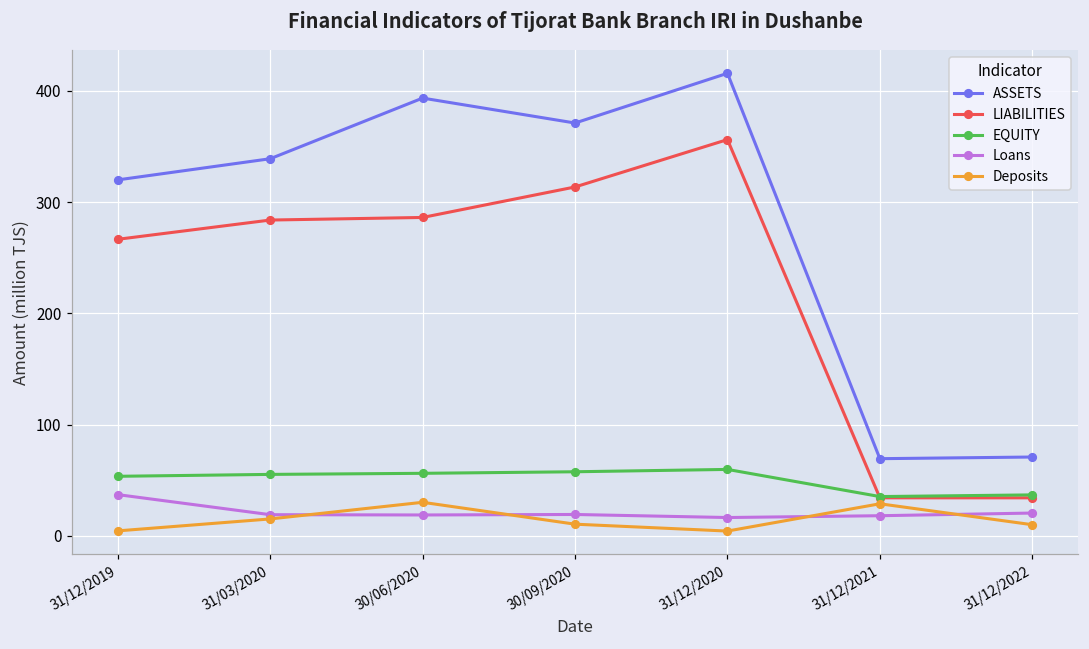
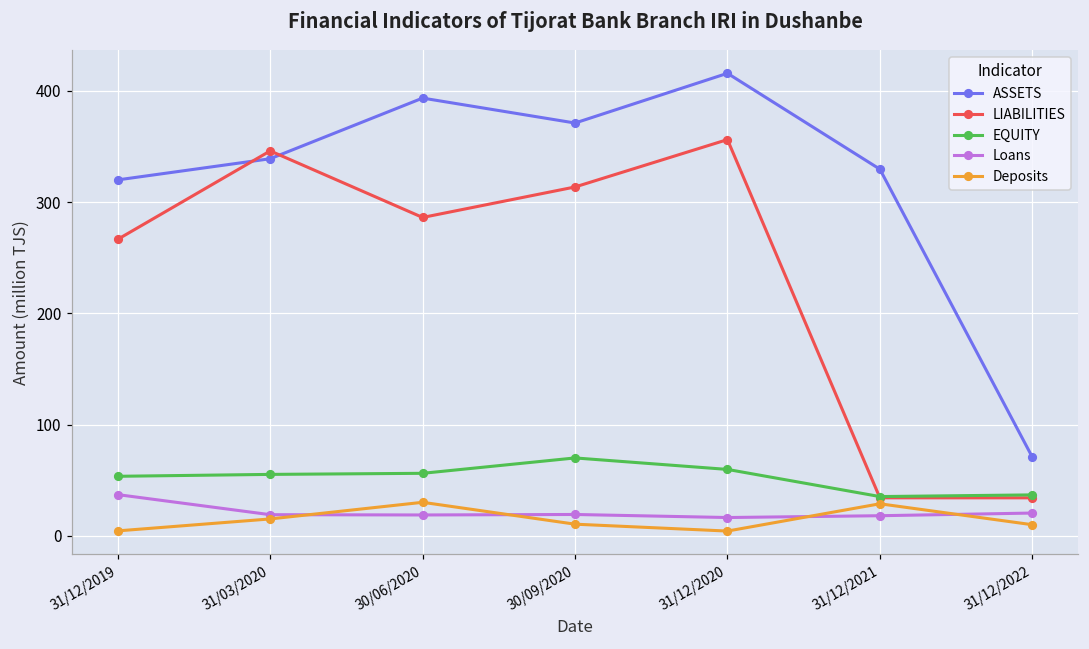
LIABILITIES, 31/03/2020: 284 -> 346
EQUITY, 30/09/2020: 58 -> 70
ASSETS, 31/12/2021: 69 -> 330
